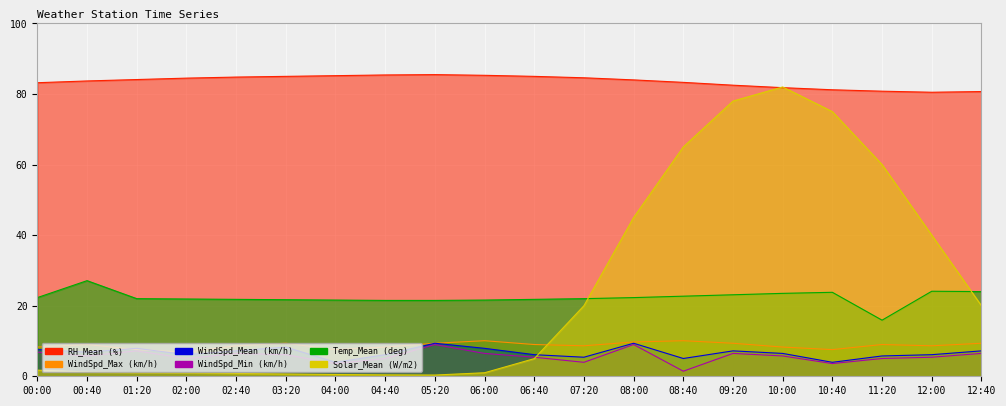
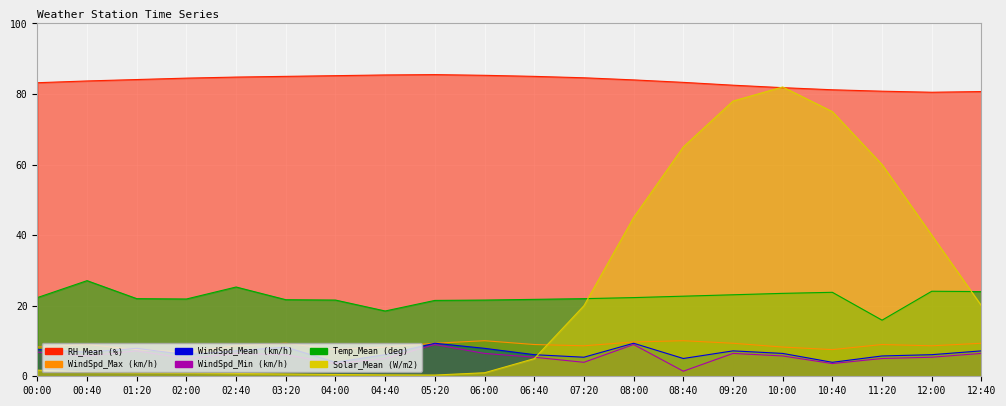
Temp_Mean (deg), 02:40: 22 -> 25
Temp_Mean (deg), 04:40: 22 -> 19
